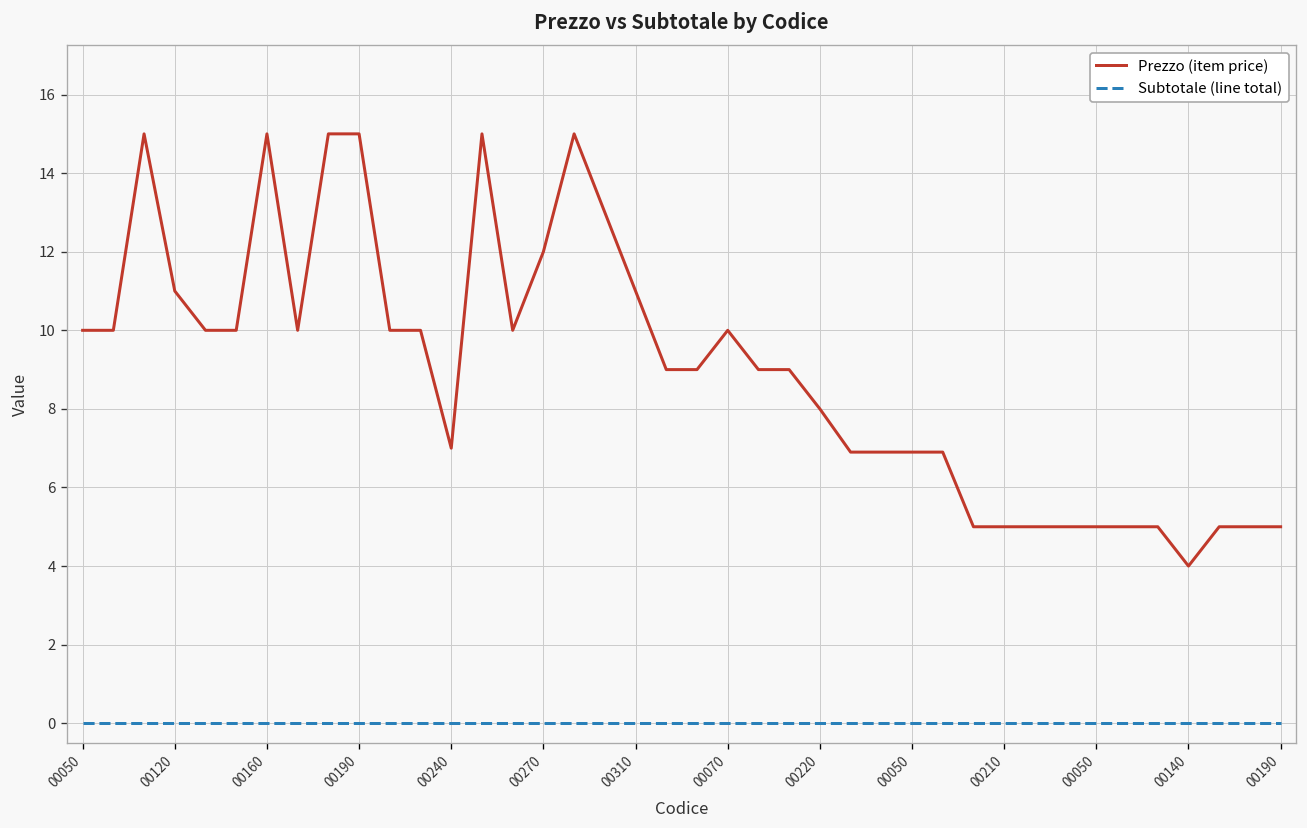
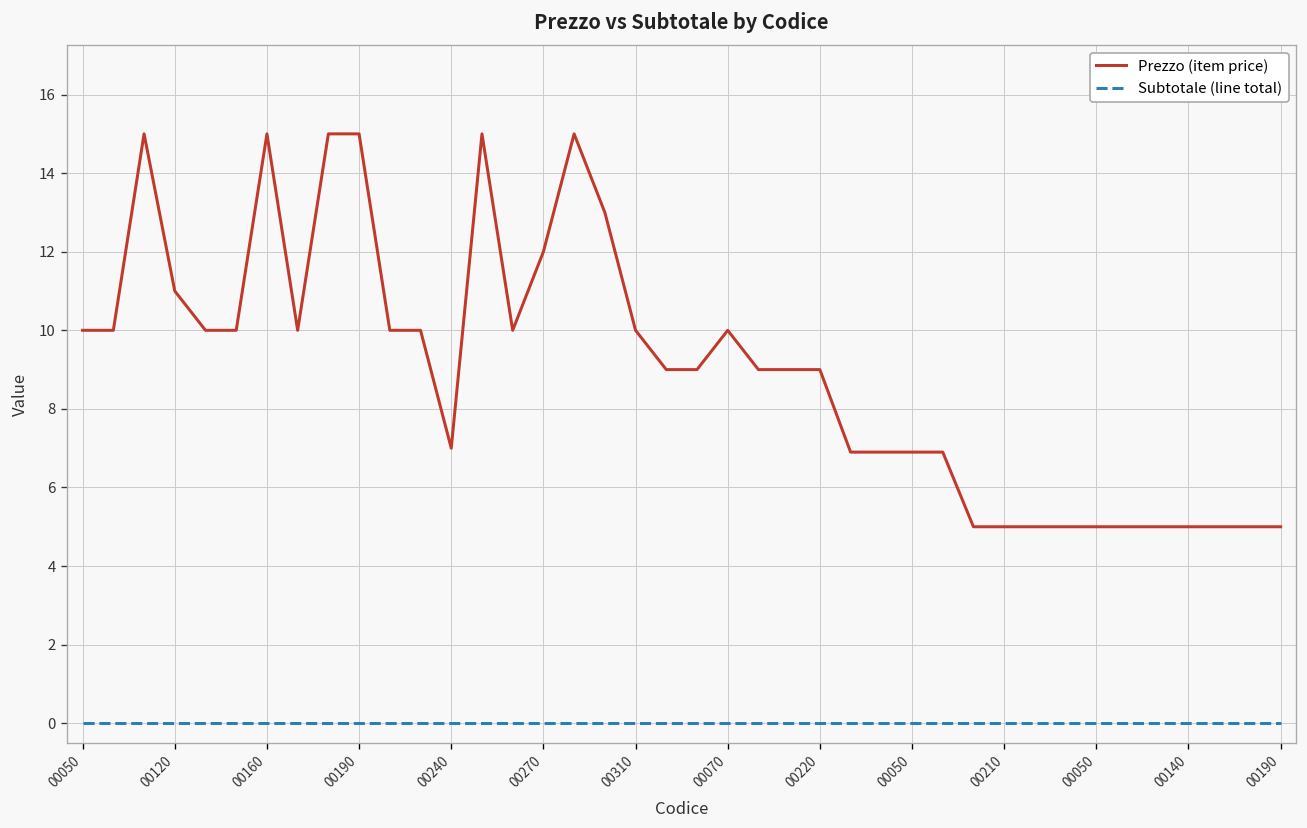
Prezzo (item price), 00310: 11 -> 10
Prezzo (item price), 00220: 8 -> 9
Prezzo (item price), 00140: 4 -> 5
